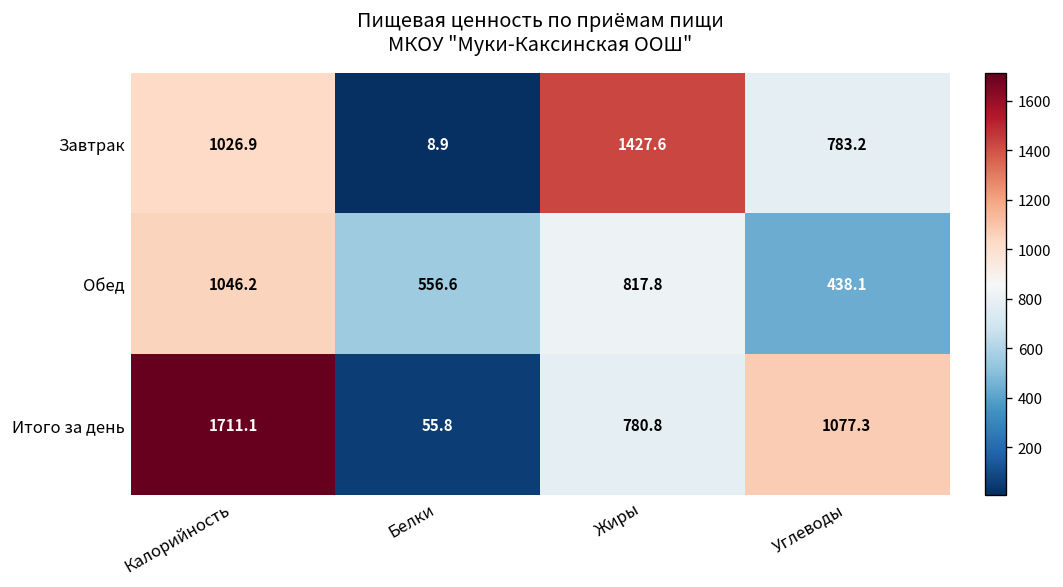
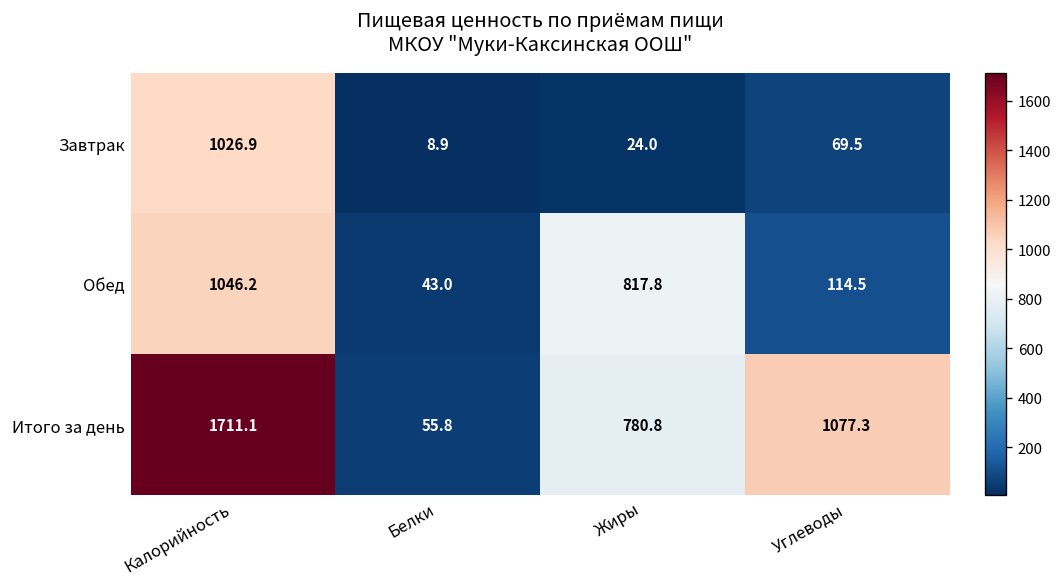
Завтрак, Жиры: 1427.6 -> 24.0
Завтрак, Углеводы: 783.2 -> 69.5
Обед, Белки: 556.6 -> 43.0
Обед, Углеводы: 438.1 -> 114.5
